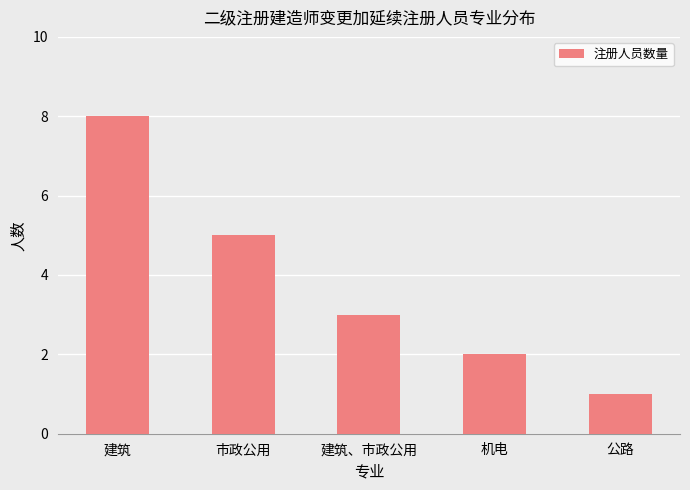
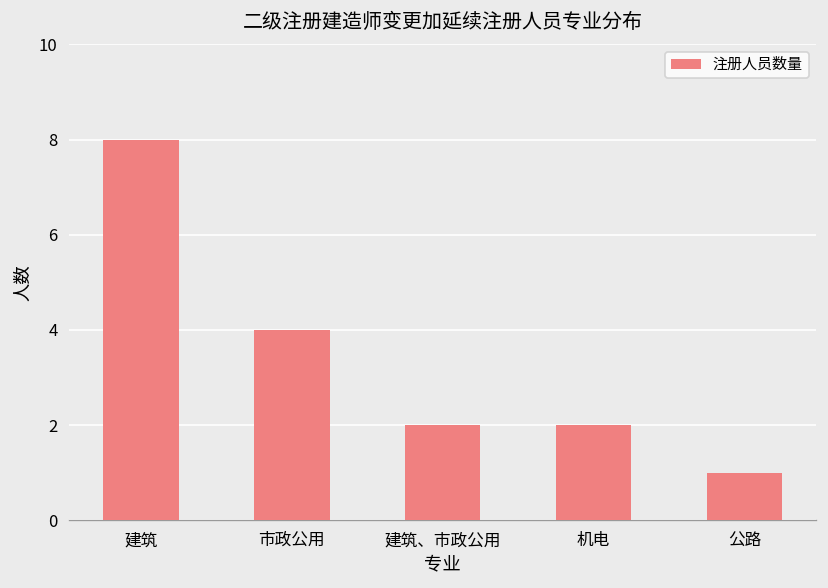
市政公用: 5 -> 4
建筑、市政公用: 3 -> 2
